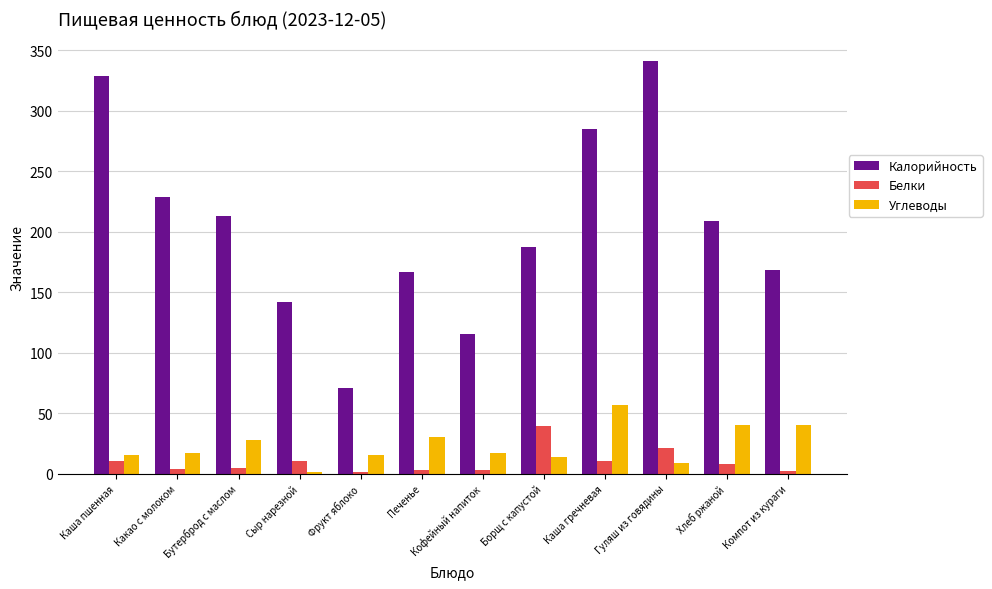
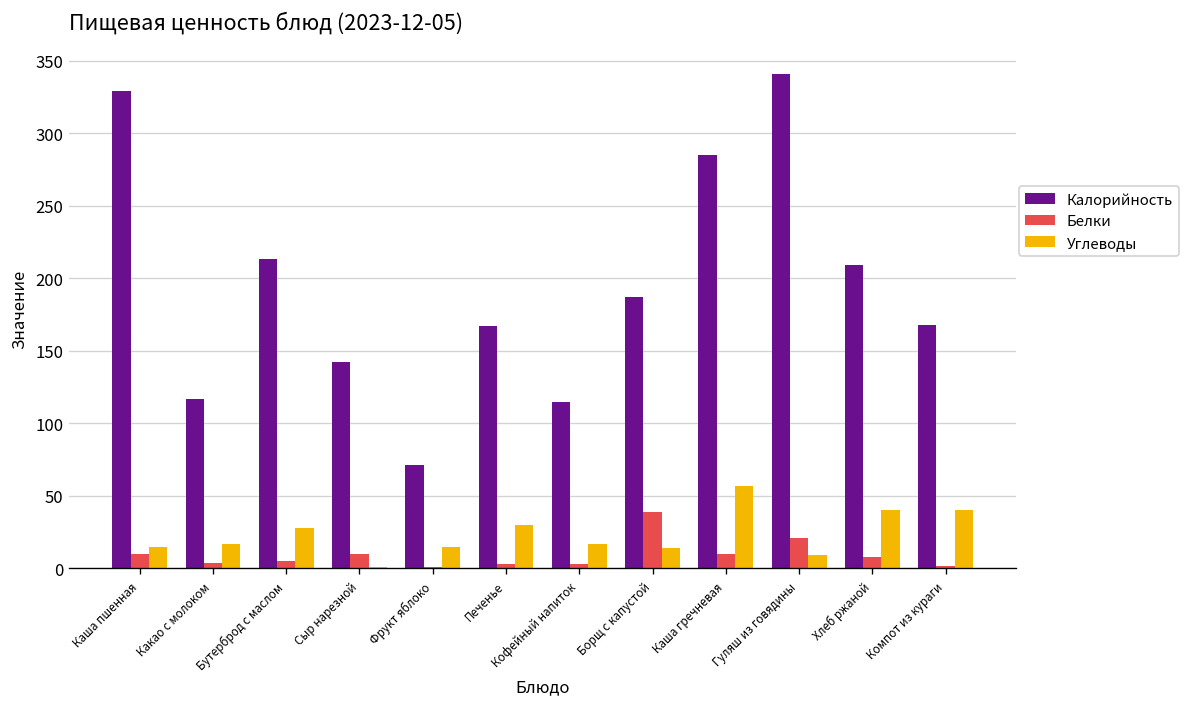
Калорийность, Какао с молоком: 229 -> 117
